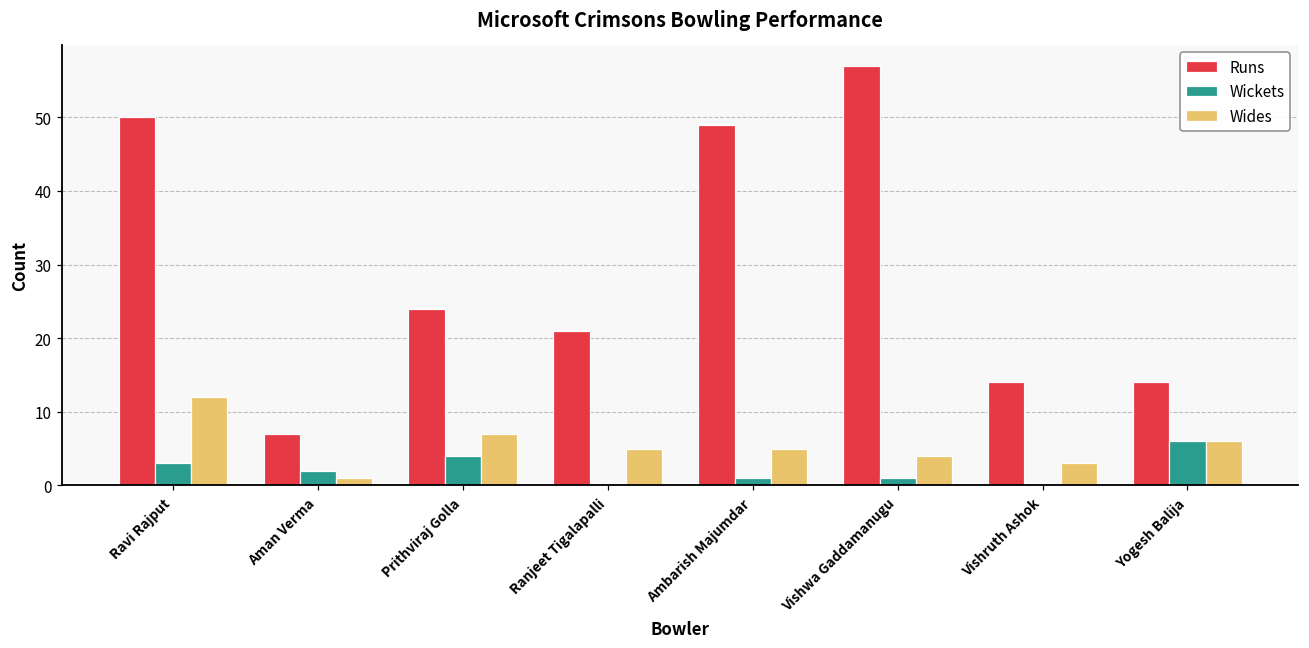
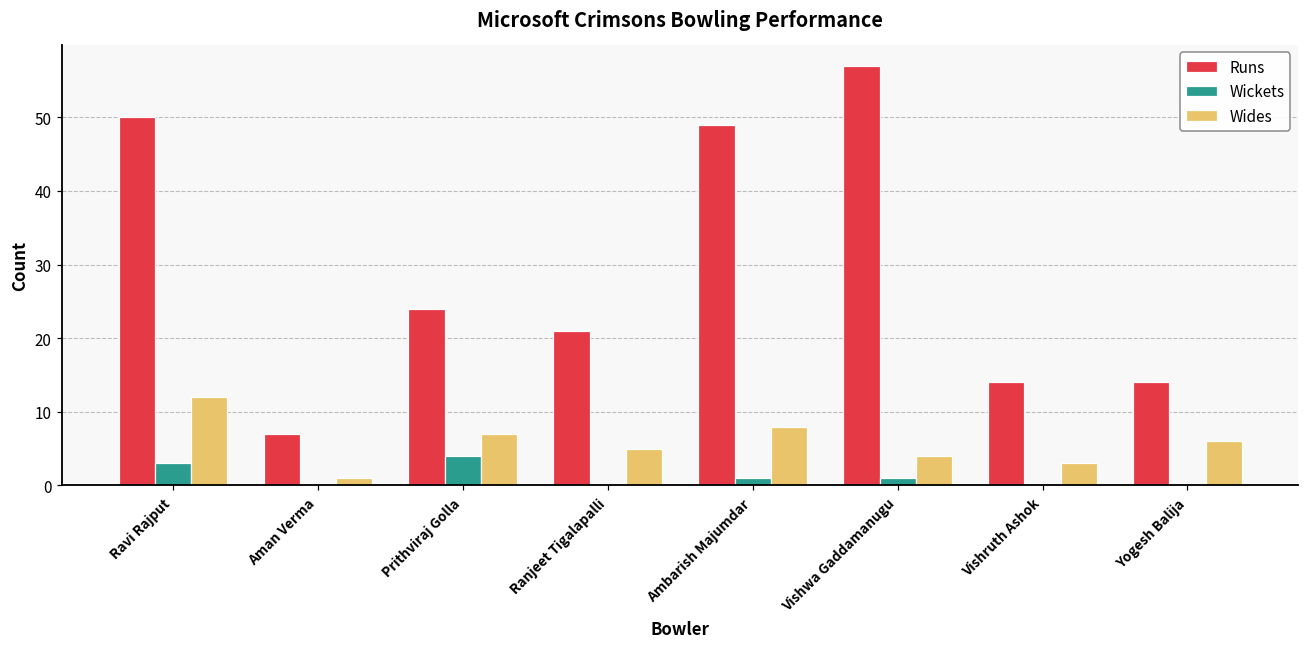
Wickets, Aman Verma: 2 -> 0
Wides, Ambarish Majumdar: 5 -> 8
Wickets, Yogesh Balija: 6 -> 0
